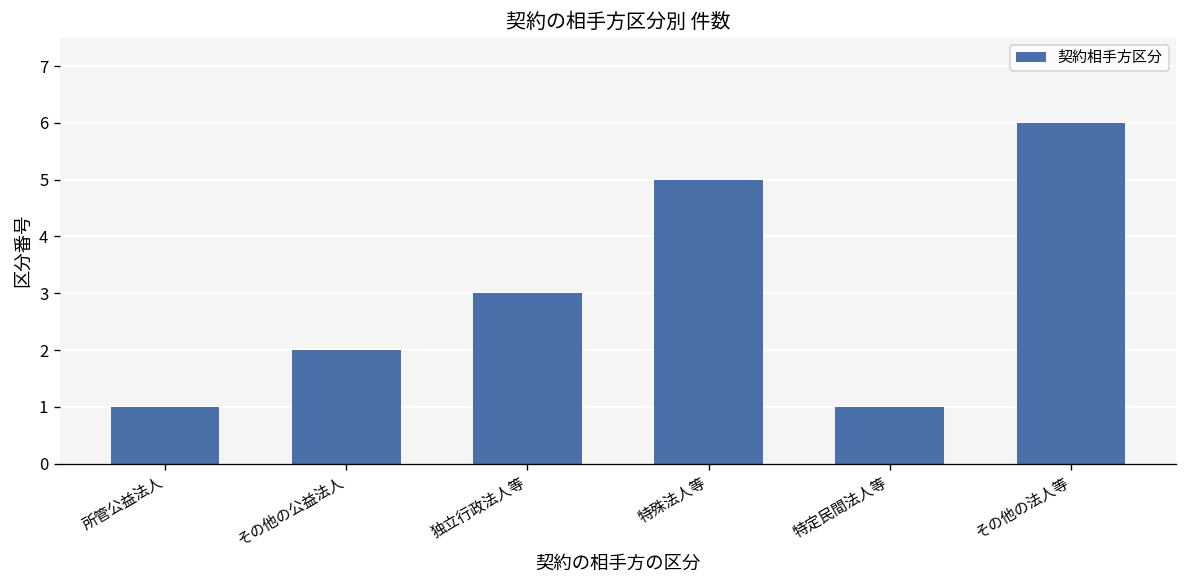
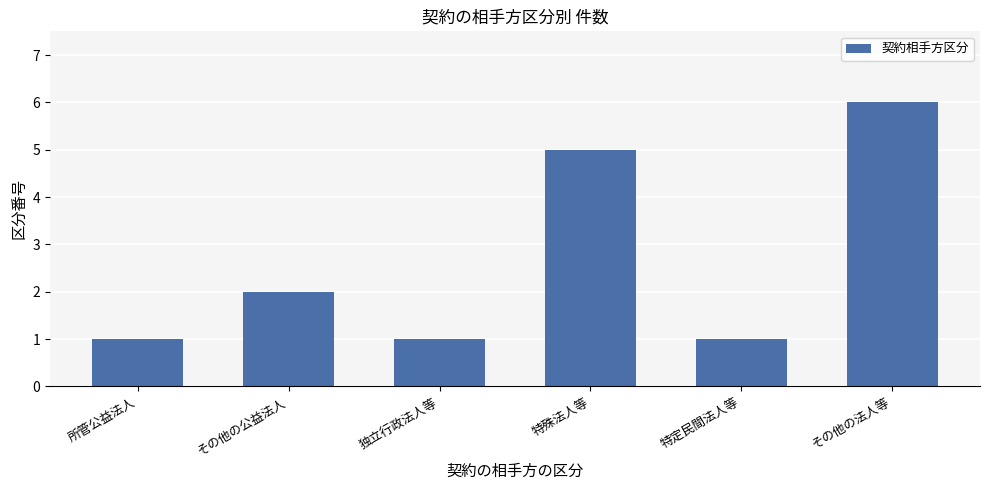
独立行政法人等: 3 -> 1
